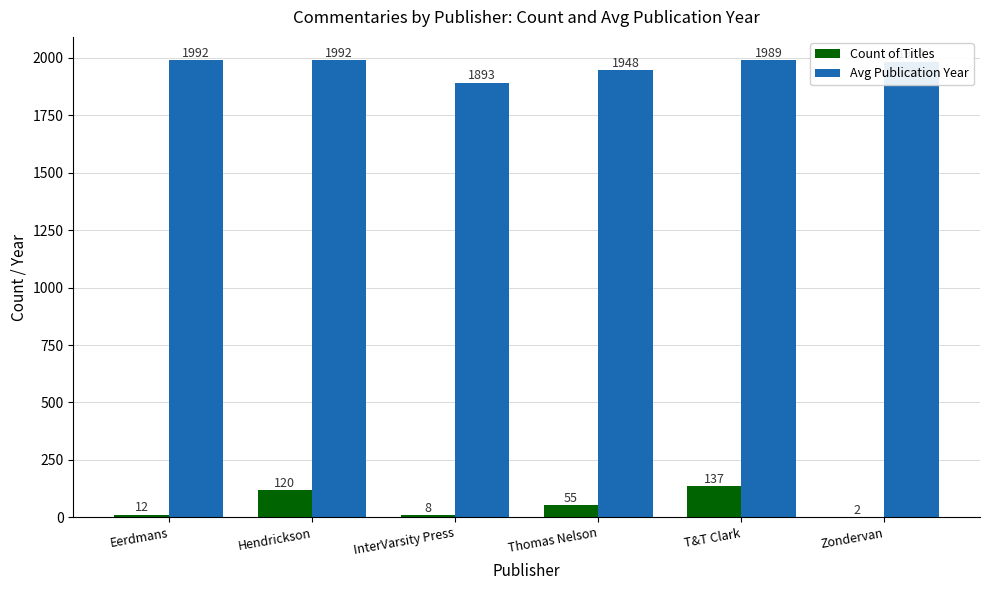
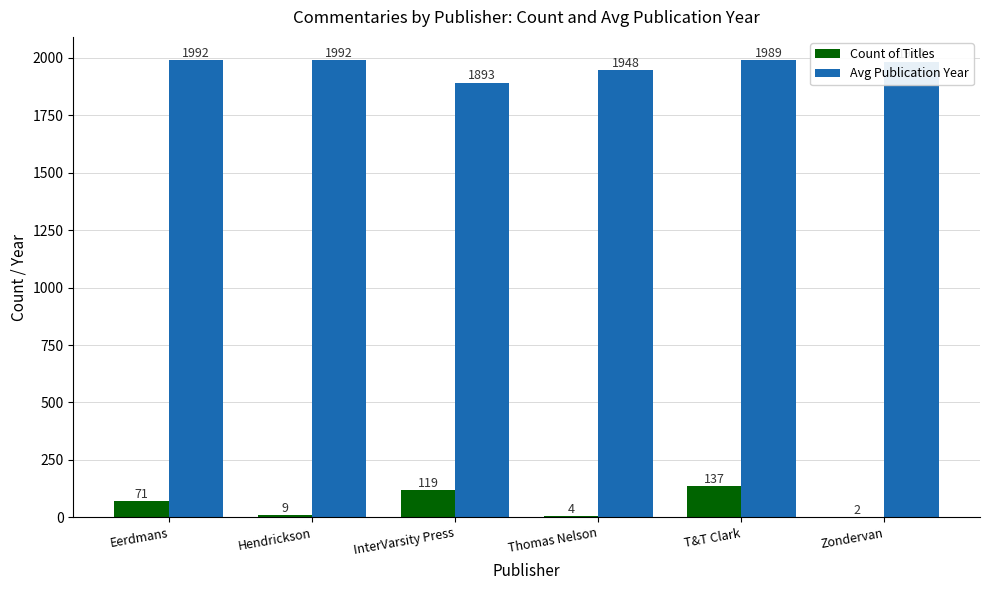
Count of Titles, Eerdmans: 12 -> 71
Count of Titles, Hendrickson: 120 -> 9
Count of Titles, InterVarsity Press: 8 -> 119
Count of Titles, Thomas Nelson: 55 -> 4
